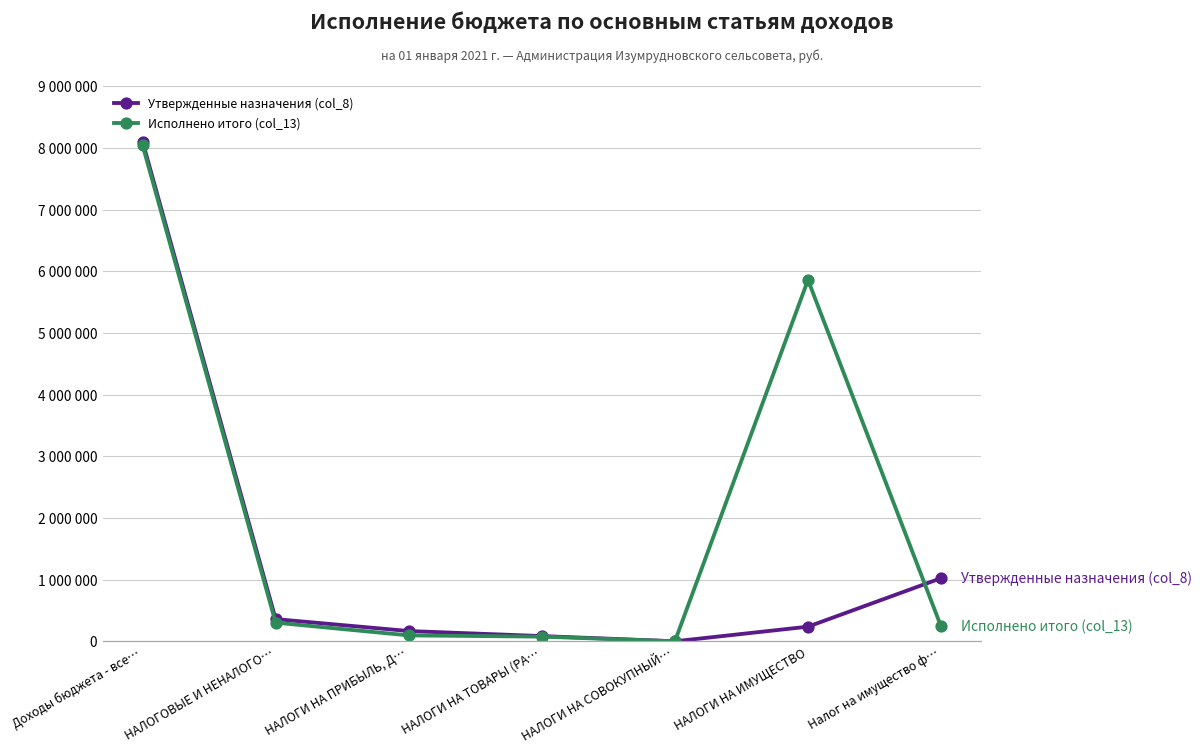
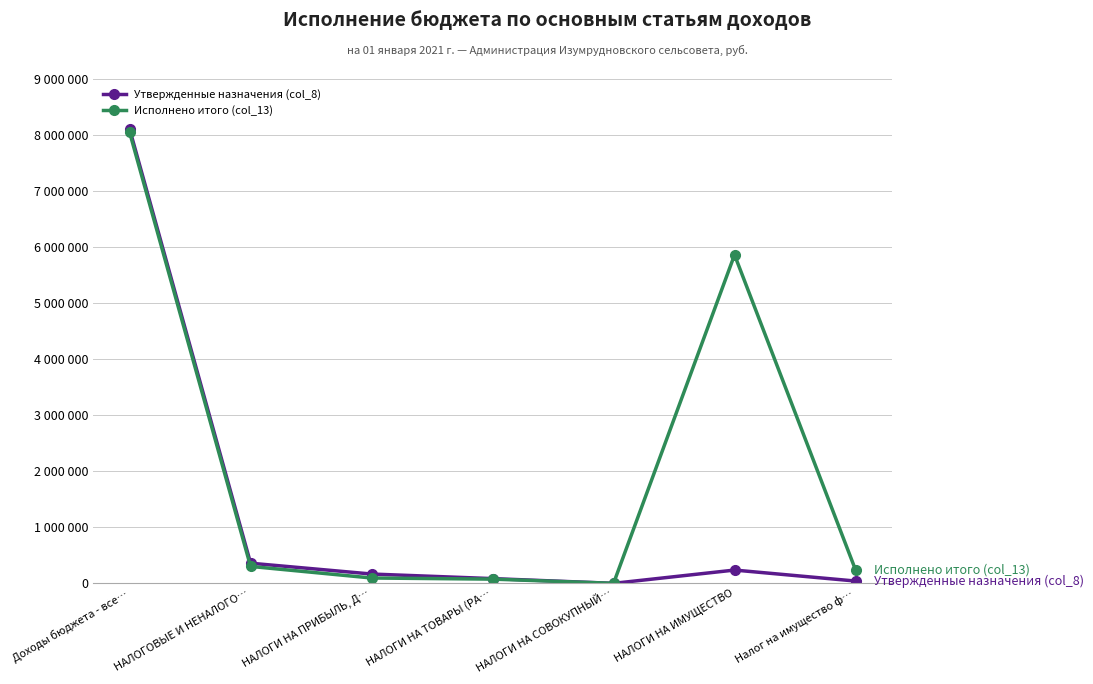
Утвержденные назначения (col_8), Налог на имущество ф…: 1000000 -> 0
